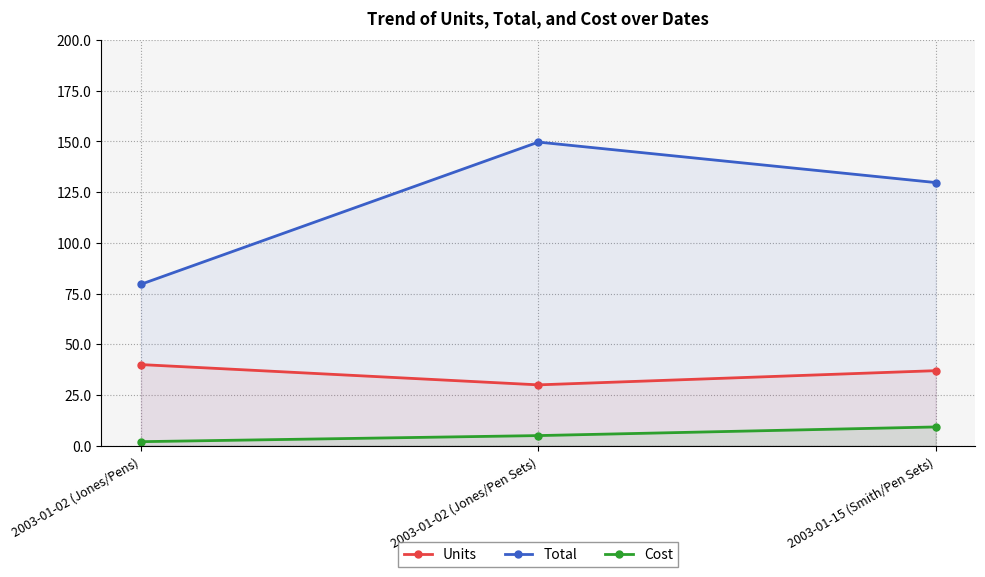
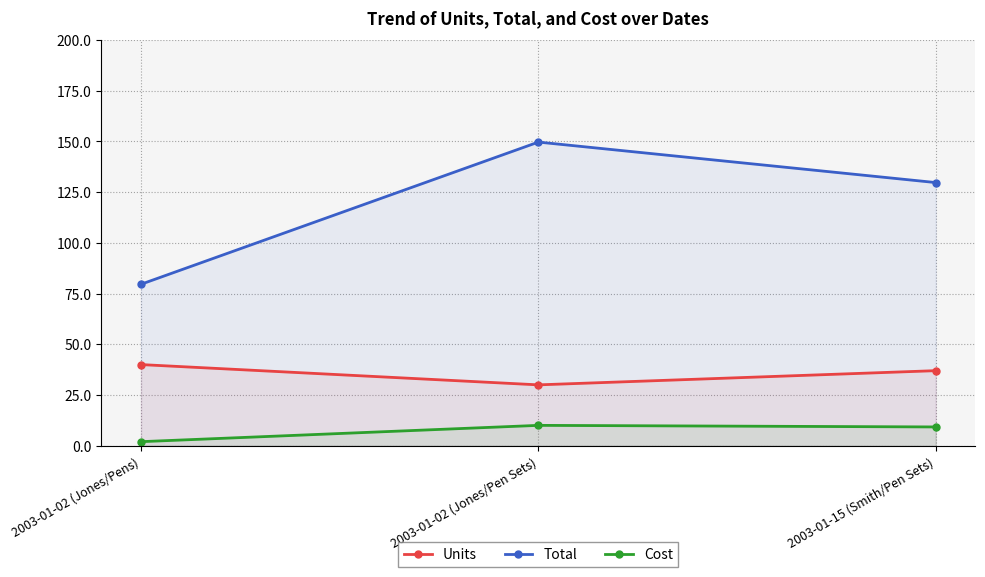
Cost, 2003-01-02 (Jones/Pen Sets): 5 -> 10
